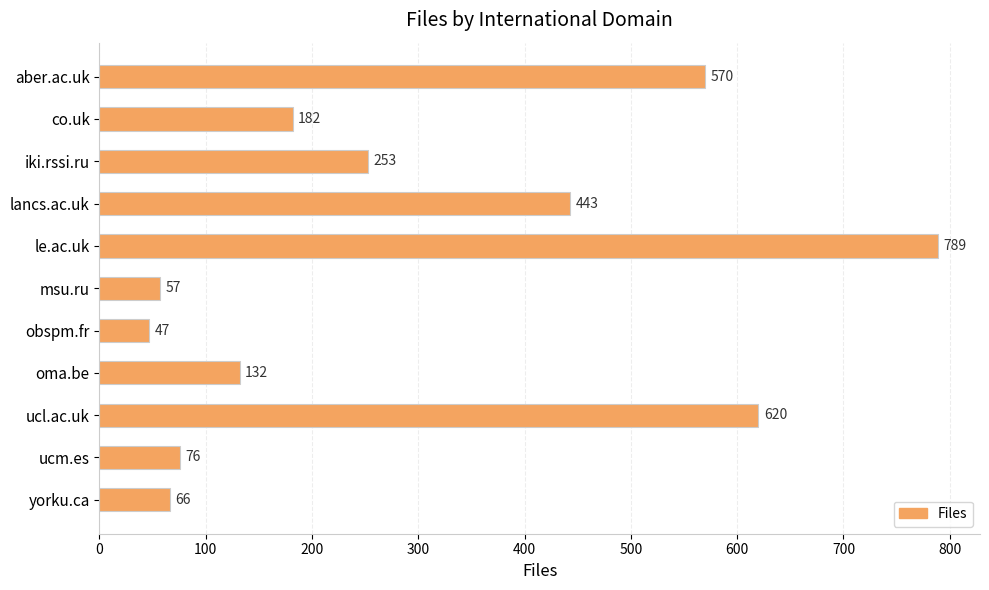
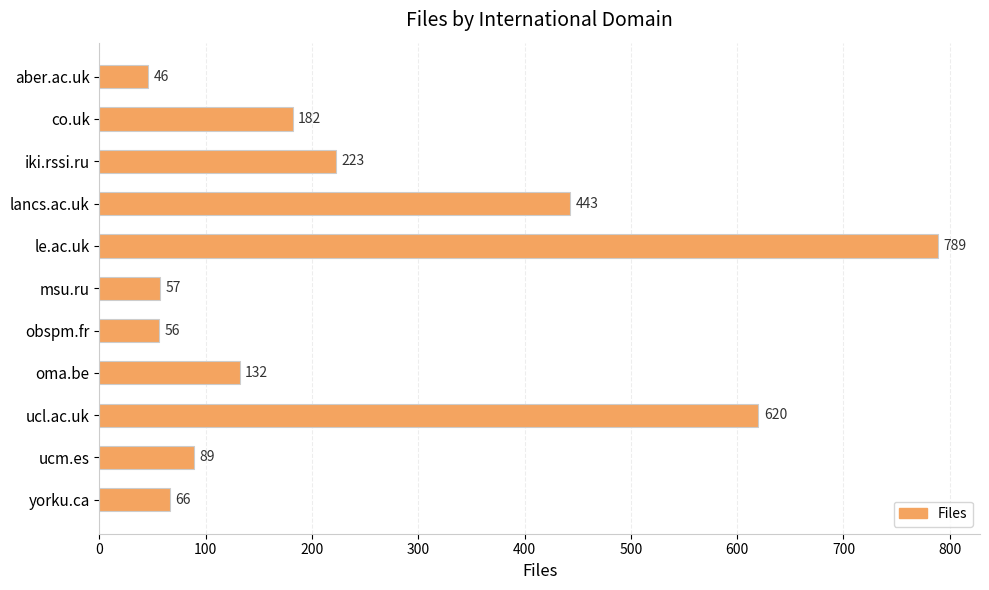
aber.ac.uk: 570 -> 46
iki.rssi.ru: 253 -> 223
obspm.fr: 47 -> 56
ucm.es: 76 -> 89
